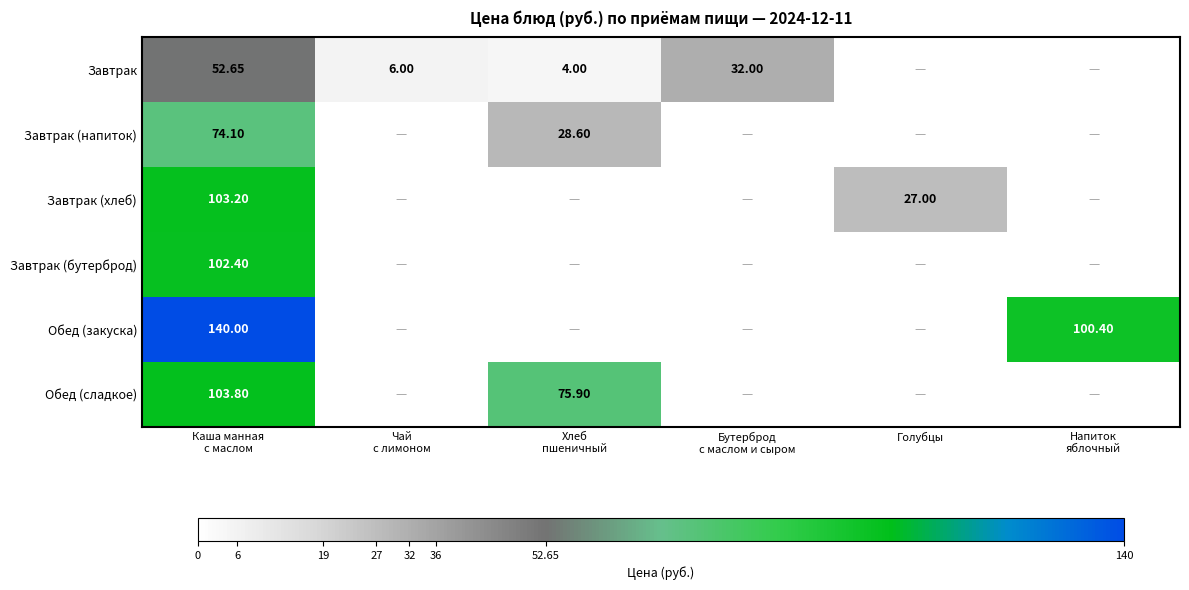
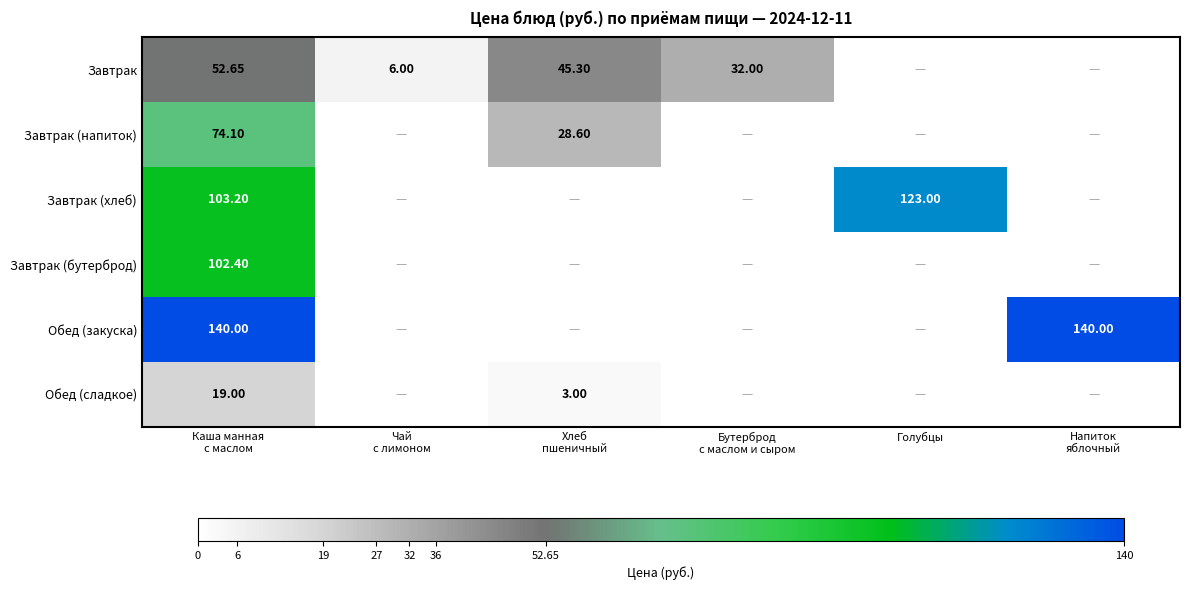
Завтрак, Хлеб пшеничный: 4.00 -> 45.30
Завтрак (хлеб), Голубцы: 27.00 -> 123.00
Обед (закуска), Напиток яблочный: 100.40 -> 140.00
Обед (сладкое), Каша манная с маслом: 103.80 -> 19.00
Обед (сладкое), Хлеб пшеничный: 75.90 -> 3.00
